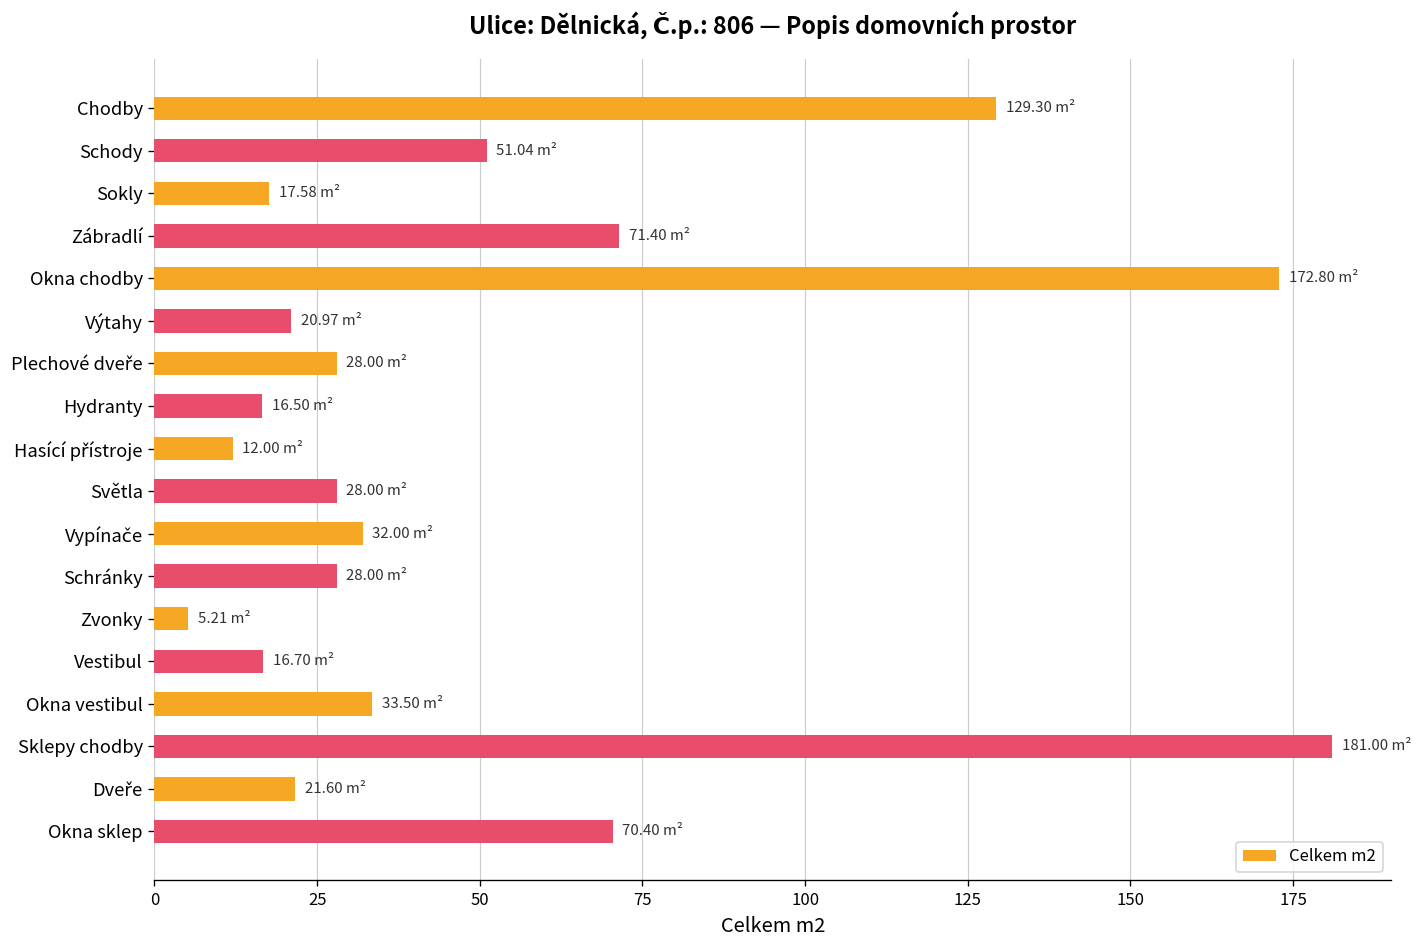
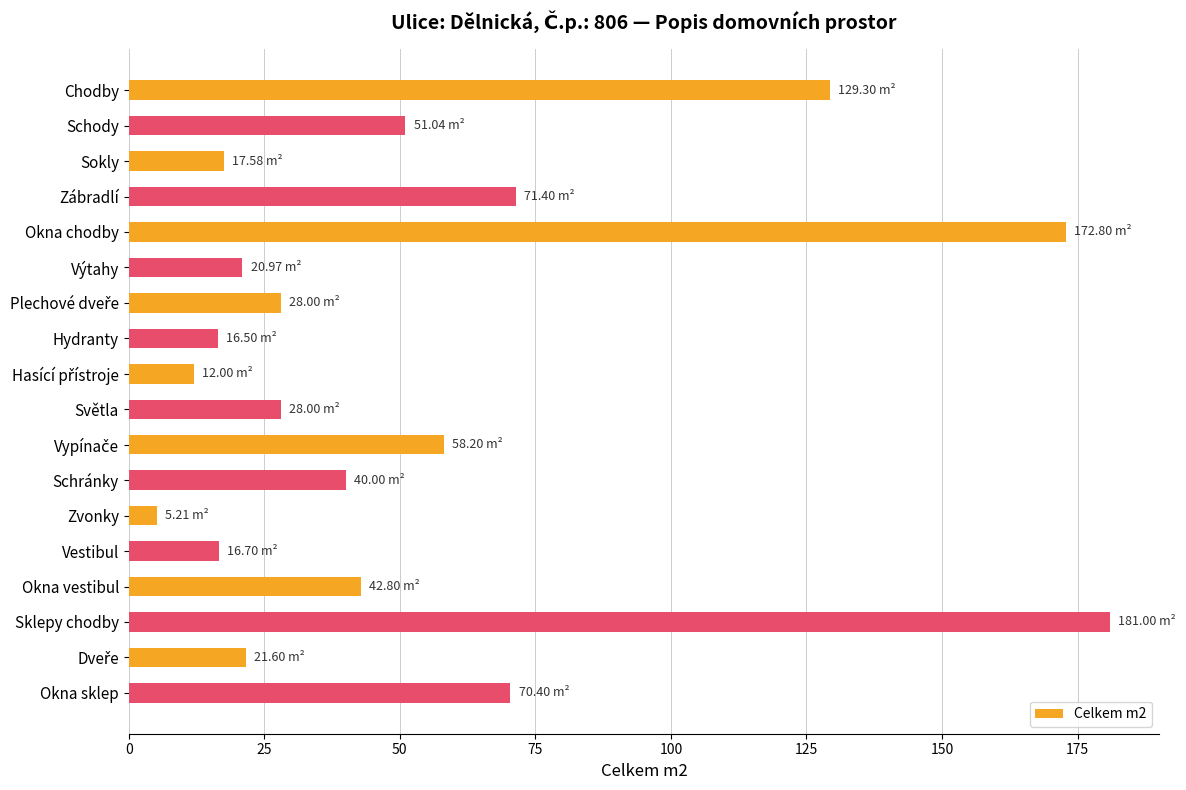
Vypínače: 32.00 -> 58.20
Schránky: 28.00 -> 40.00
Okna vestibul: 33.50 -> 42.80
